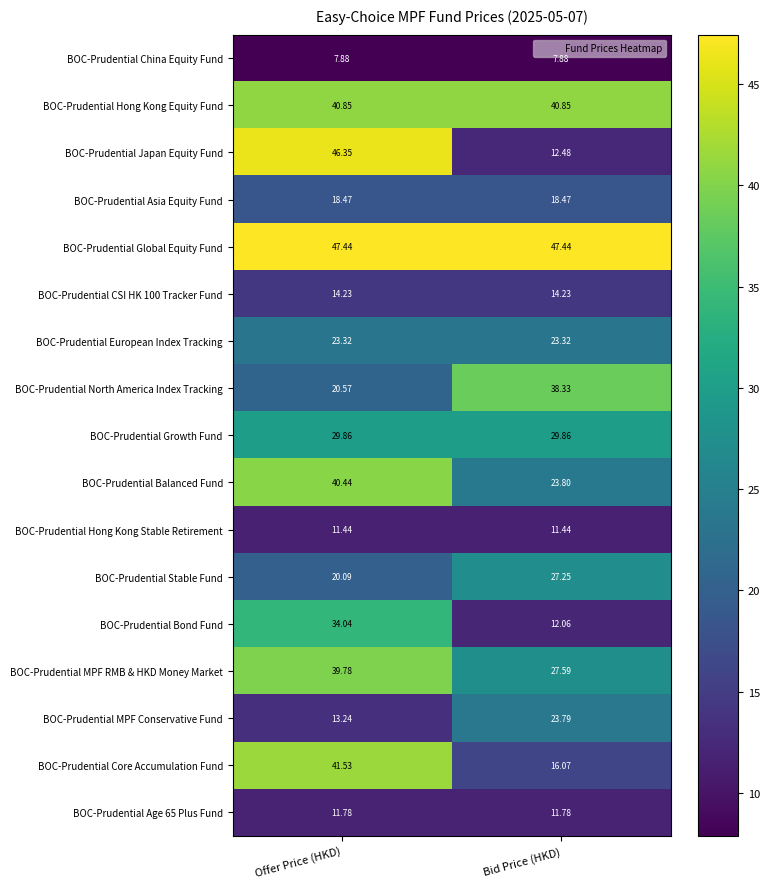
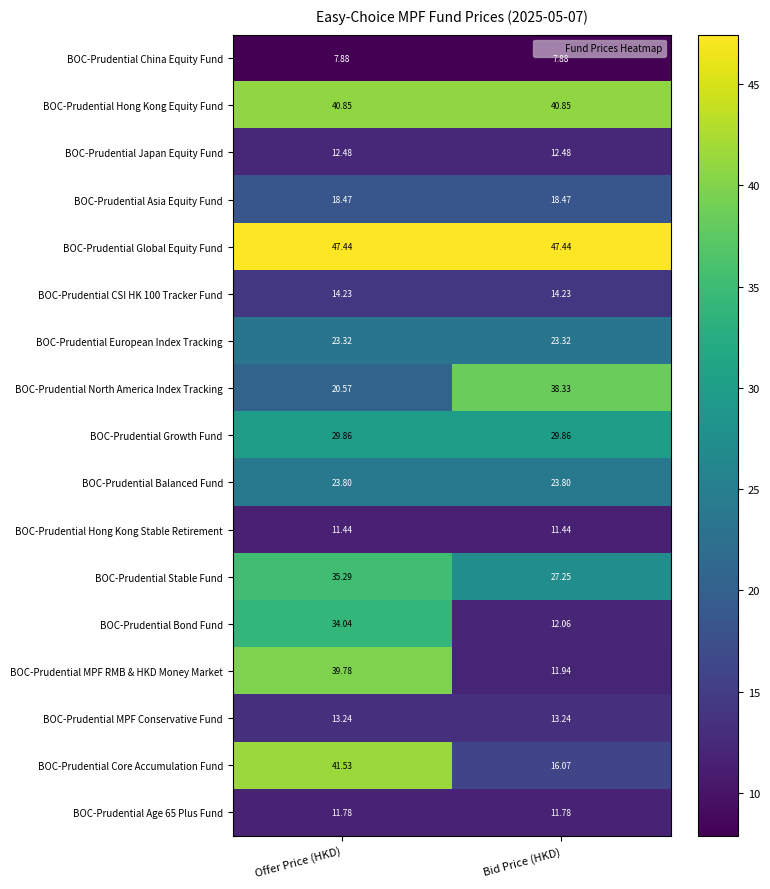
BOC-Prudential Japan Equity Fund, Offer Price (HKD): 46.35 -> 12.48
BOC-Prudential Balanced Fund, Offer Price (HKD): 40.44 -> 23.80
BOC-Prudential Stable Fund, Offer Price (HKD): 20.09 -> 35.29
BOC-Prudential MPF RMB & HKD Money Market, Bid Price (HKD): 27.59 -> 11.94
BOC-Prudential MPF Conservative Fund, Bid Price (HKD): 23.79 -> 13.24
